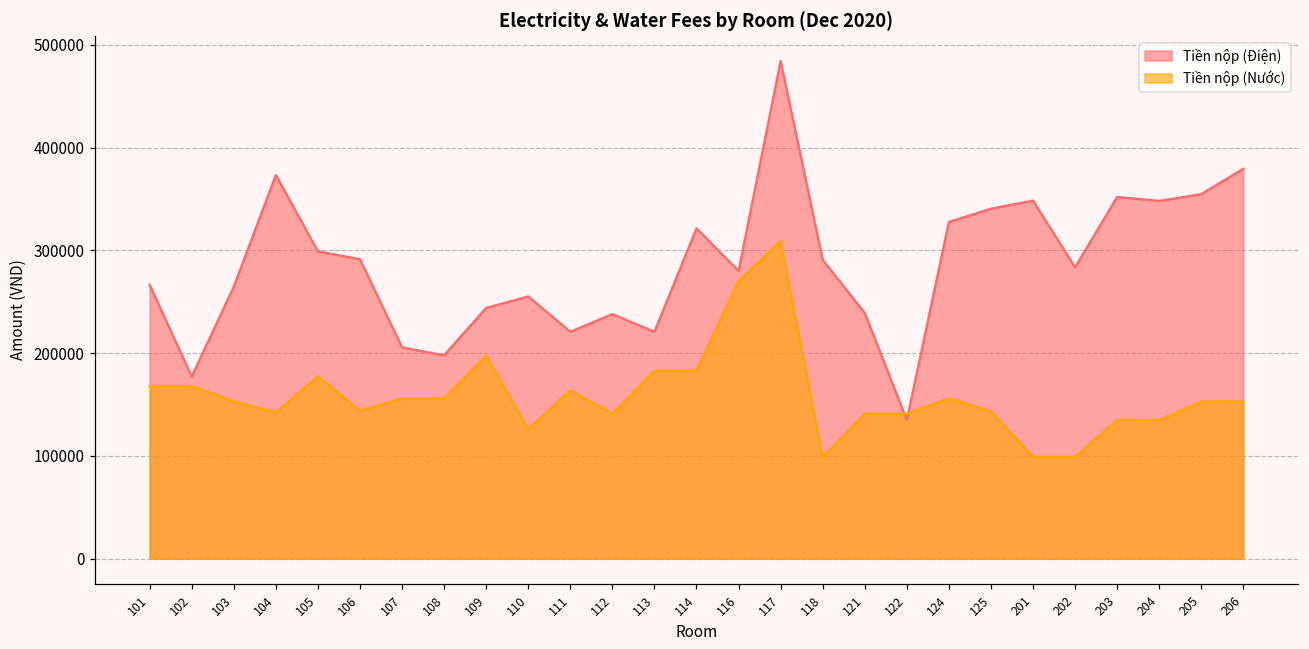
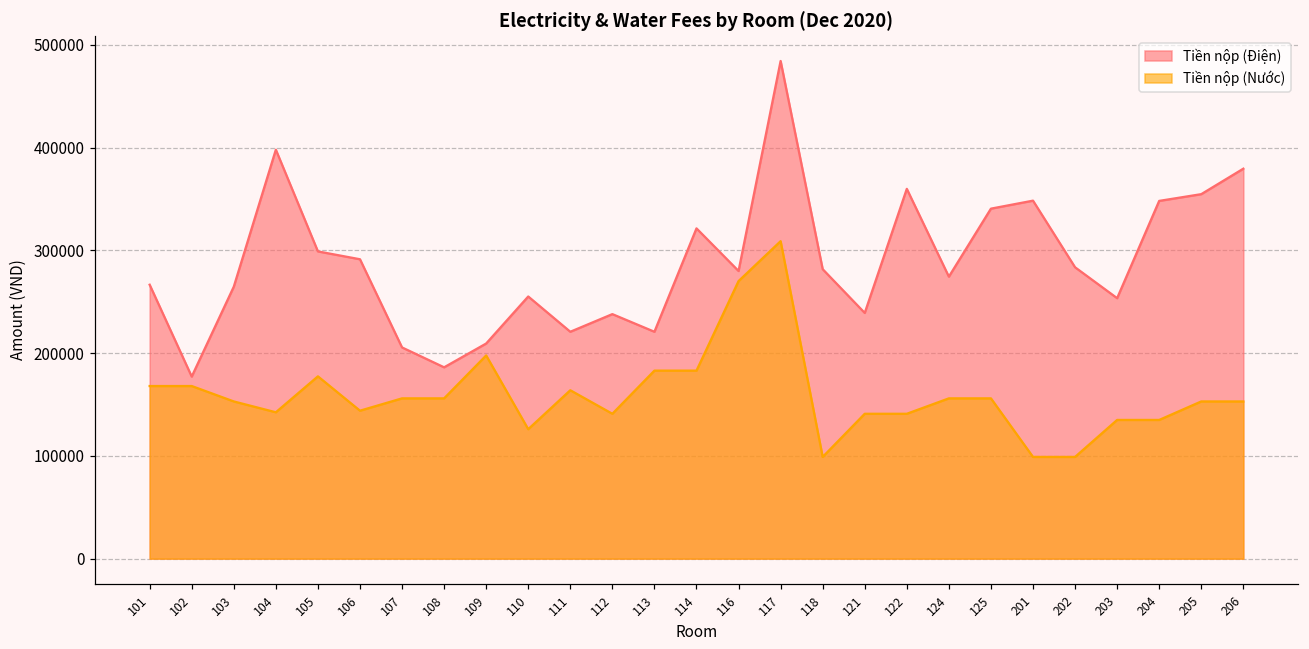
Tiền nộp (Điện), 104: 370000 -> 400000
Tiền nộp (Điện), 108: 200000 -> 190000
Tiền nộp (Điện), 109: 240000 -> 210000
Tiền nộp (Điện), 118: 290000 -> 280000
Tiền nộp (Điện), 122: 130000 -> 360000
Tiền nộp (Điện), 124: 330000 -> 270000
Tiền nộp (Nước), 125: 140000 -> 160000
Tiền nộp (Điện), 203: 350000 -> 250000
